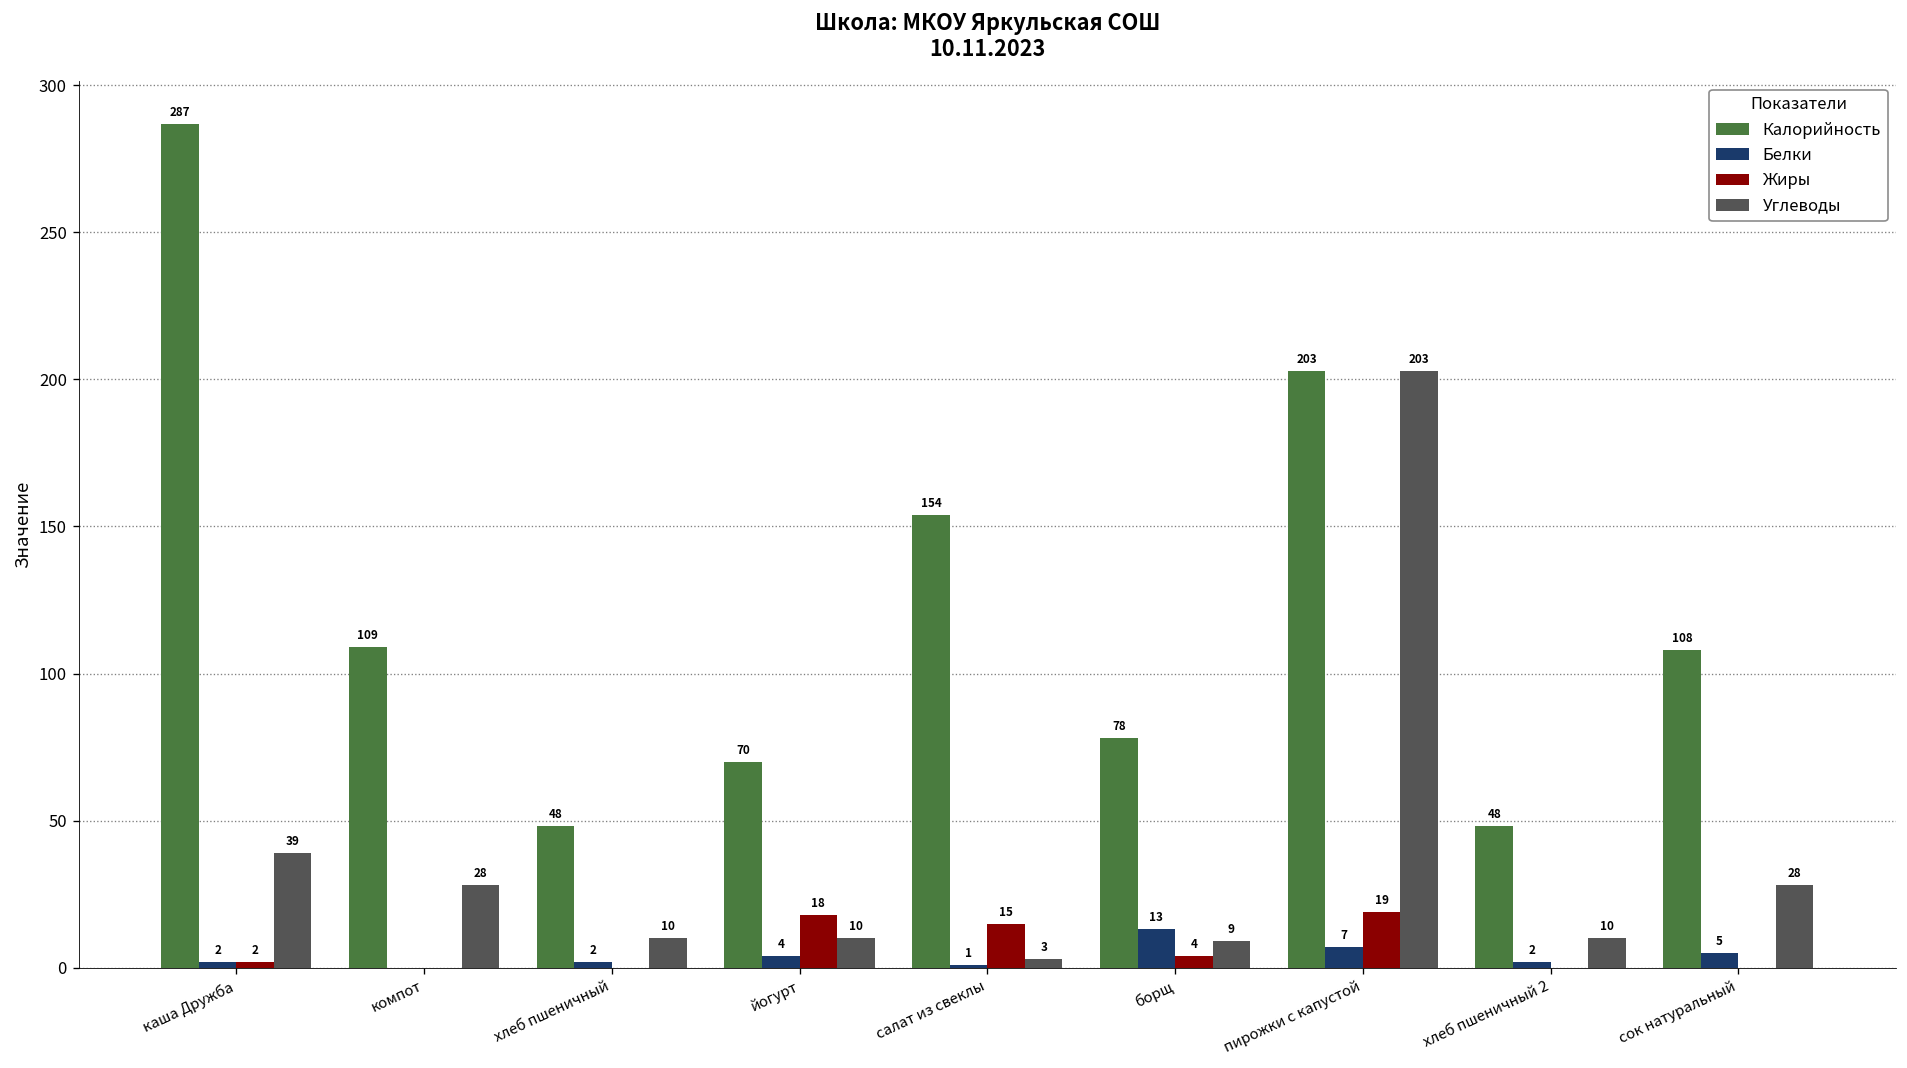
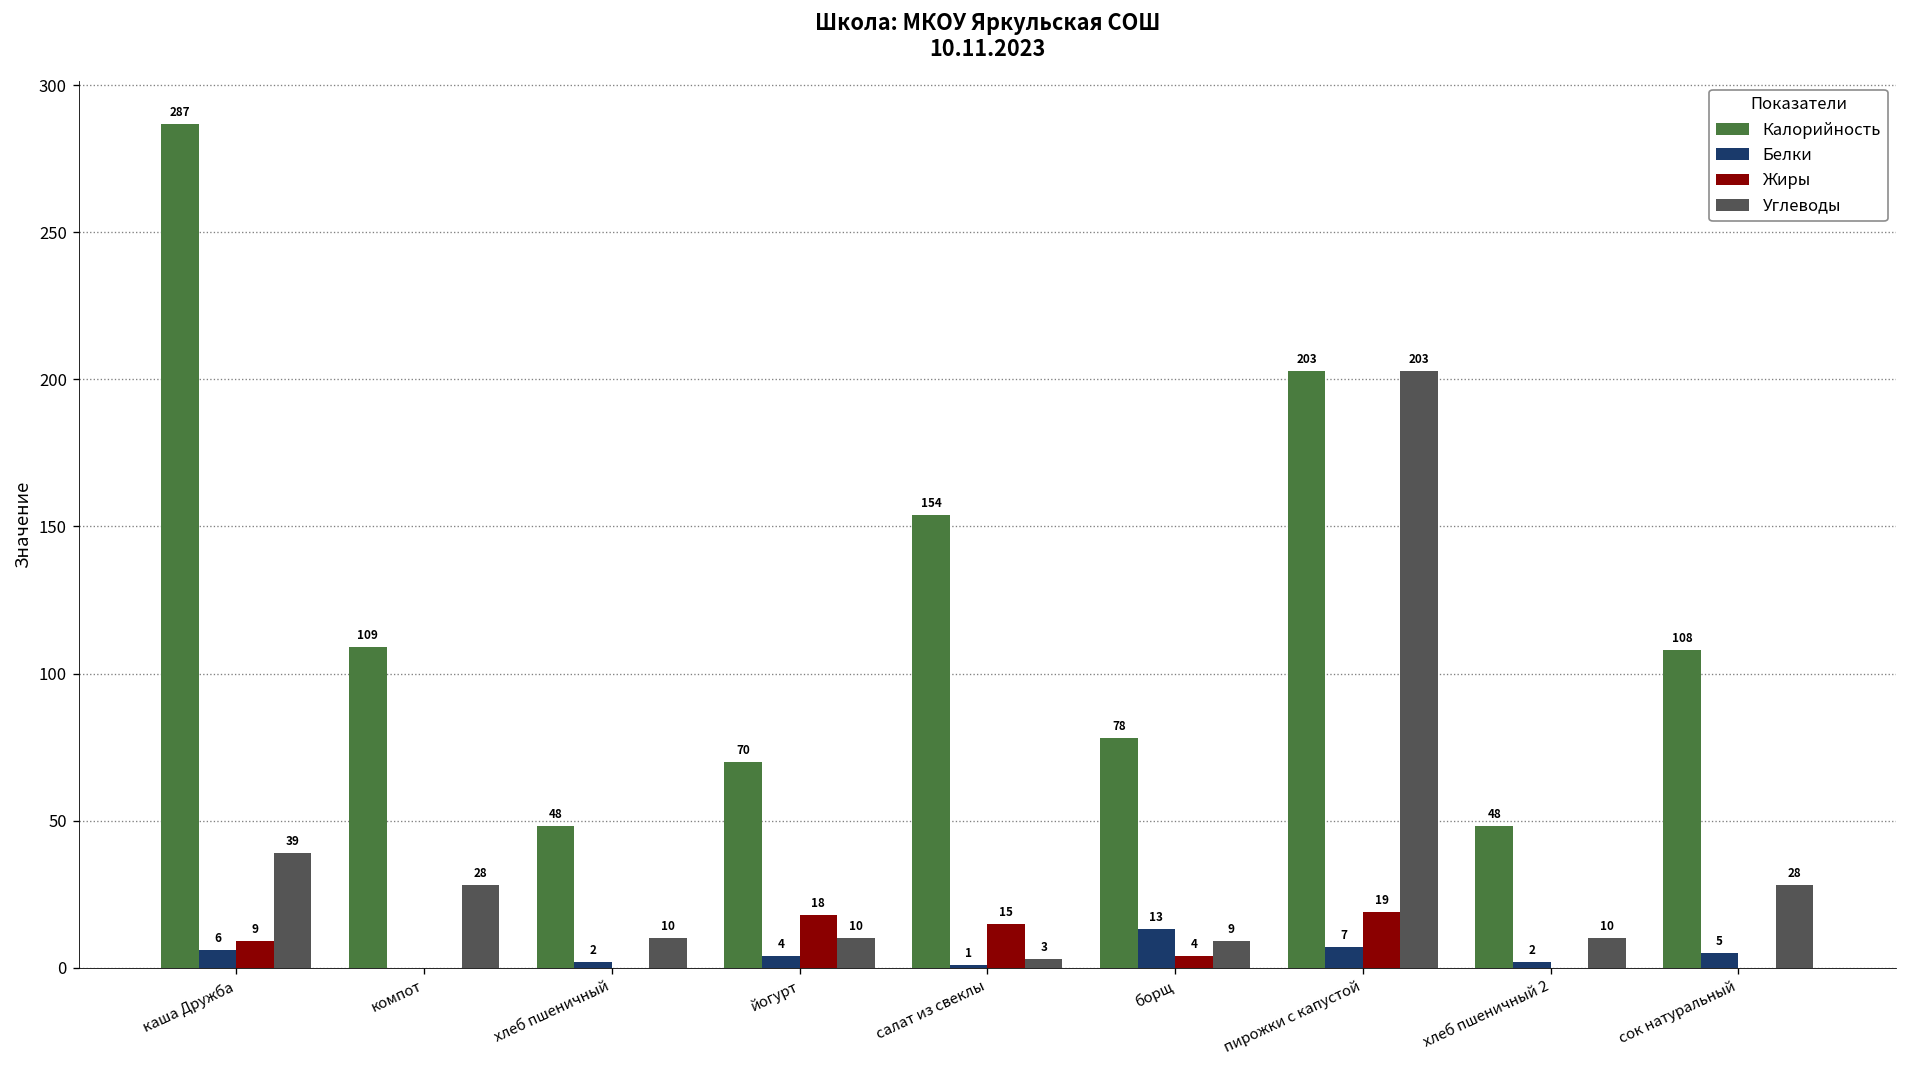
Белки, каша Дружба: 2 -> 6
Жиры, каша Дружба: 2 -> 9
